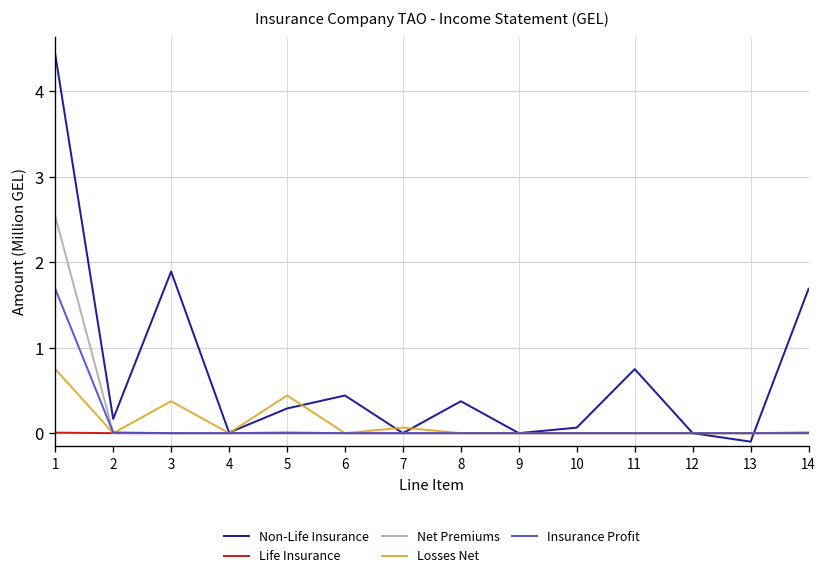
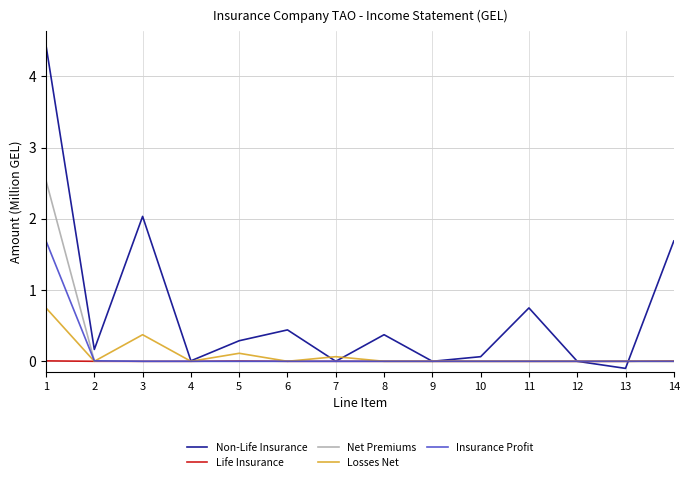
Non-Life Insurance, 3: 1.9 -> 2.0
Losses Net, 5: 0.4 -> 0.1
